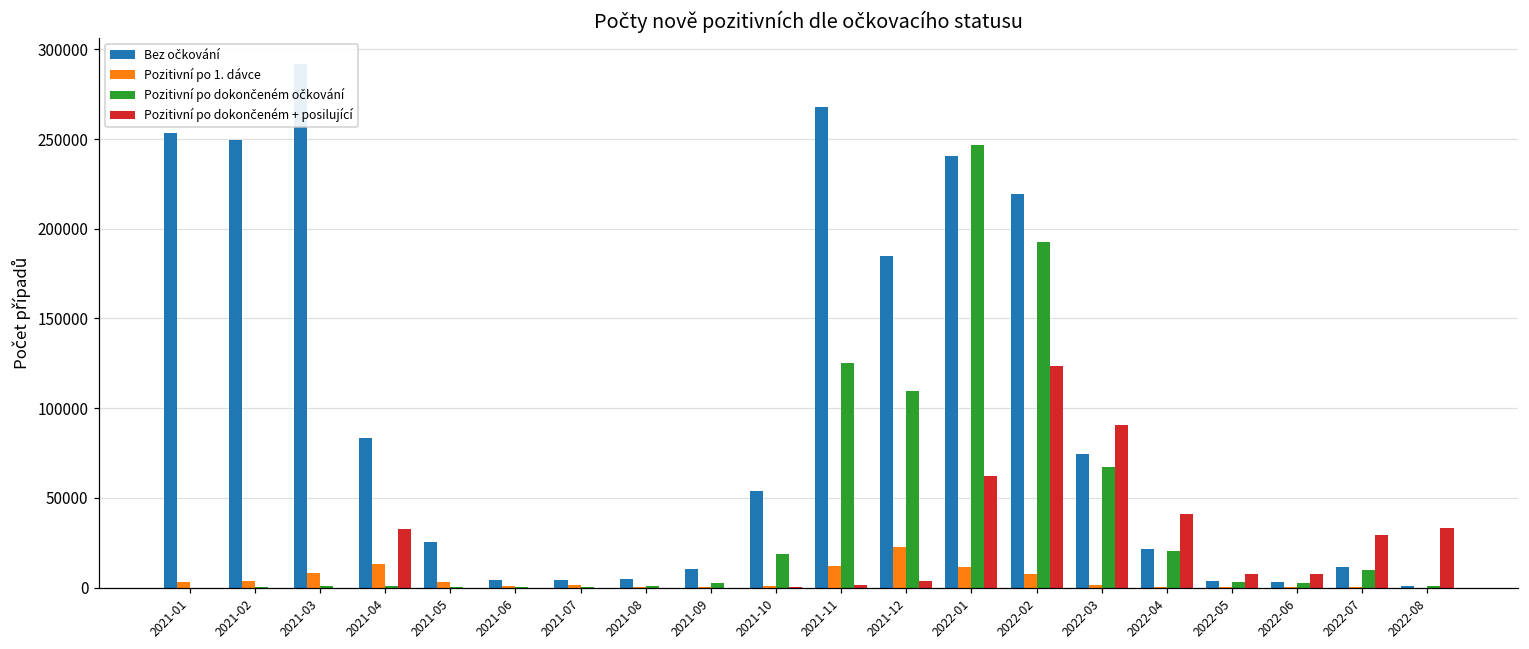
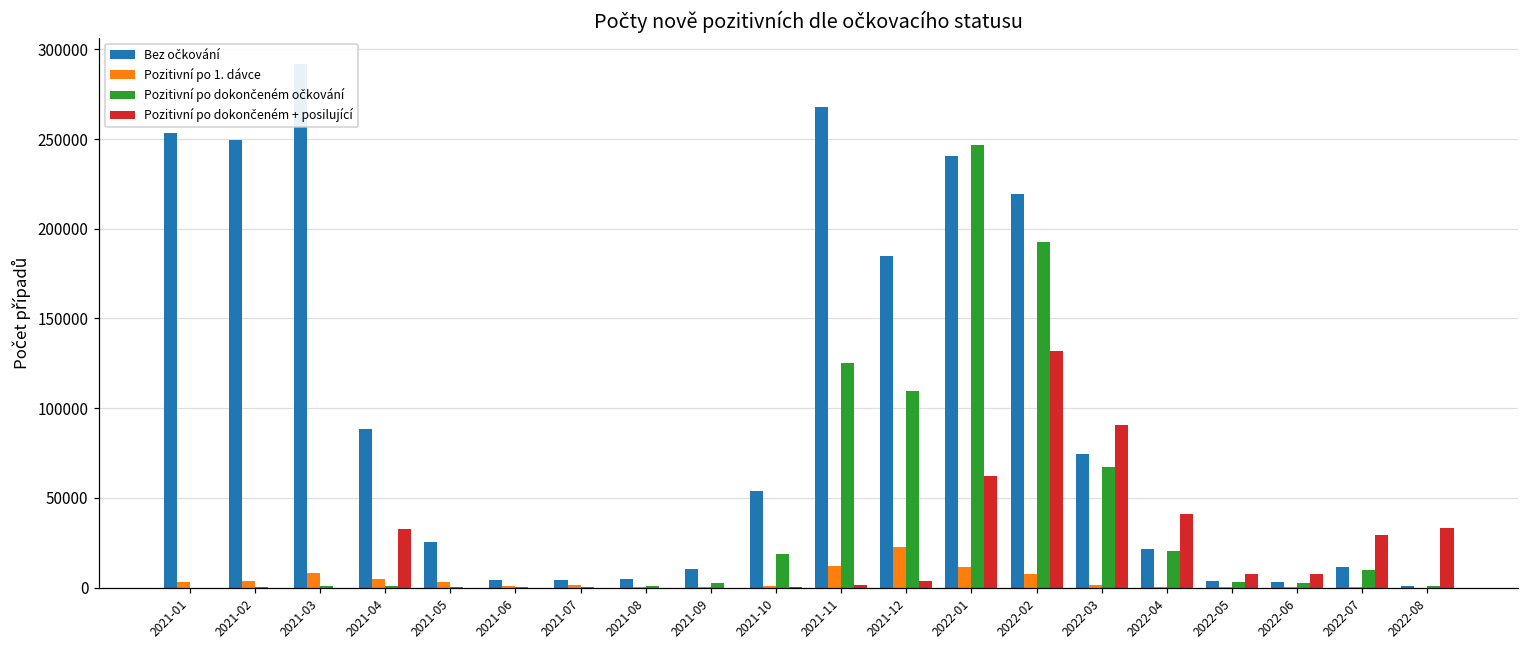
Bez očkování, 2021-04: 84000 -> 88000
Pozitivní po 1. dávce, 2021-04: 13000 -> 5000
Pozitivní po dokončeném + posilující, 2022-02: 124000 -> 132000
